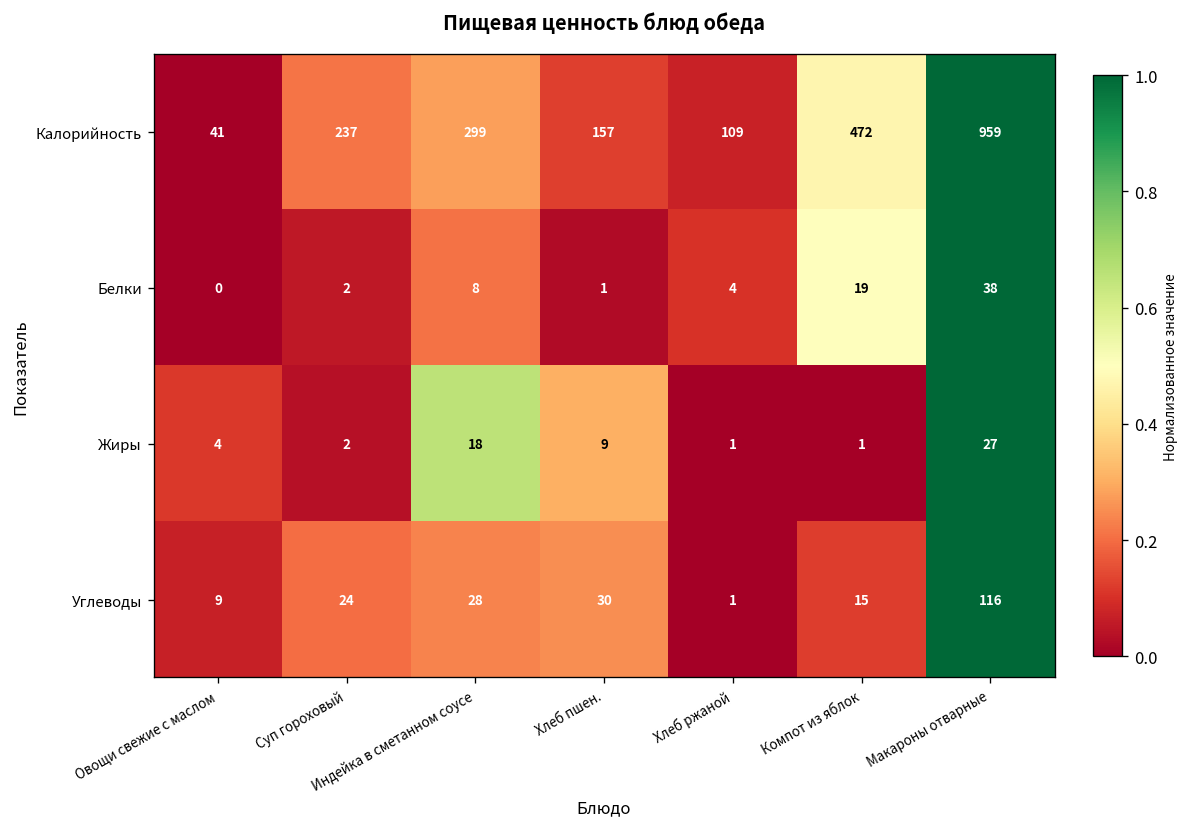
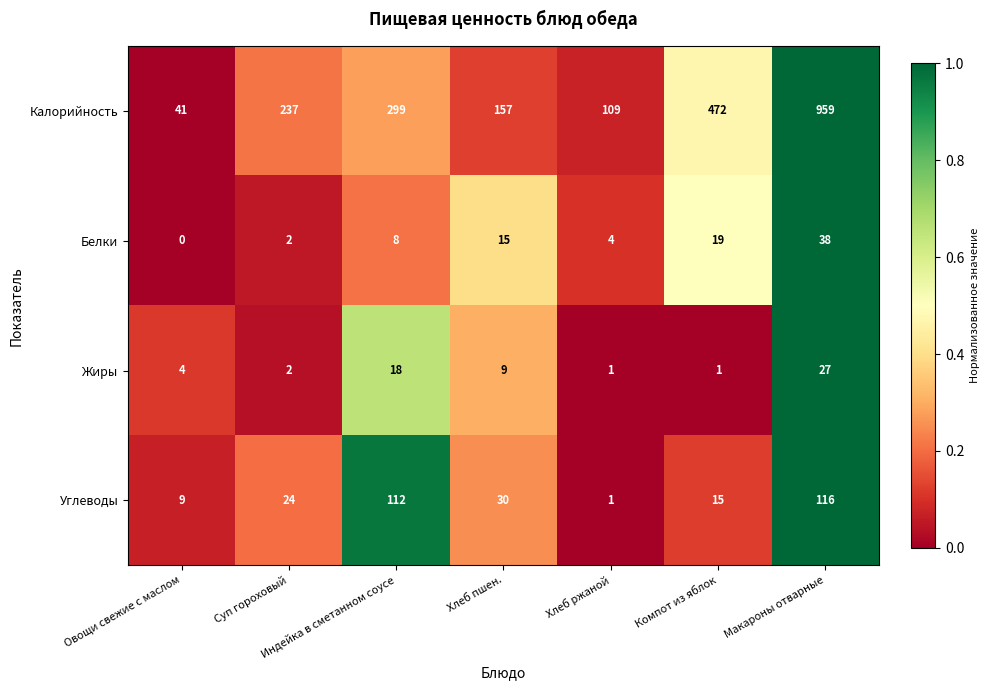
Белки, Хлеб пшен.: 1 -> 15
Углеводы, Индейка в сметанном соусе: 28 -> 112
